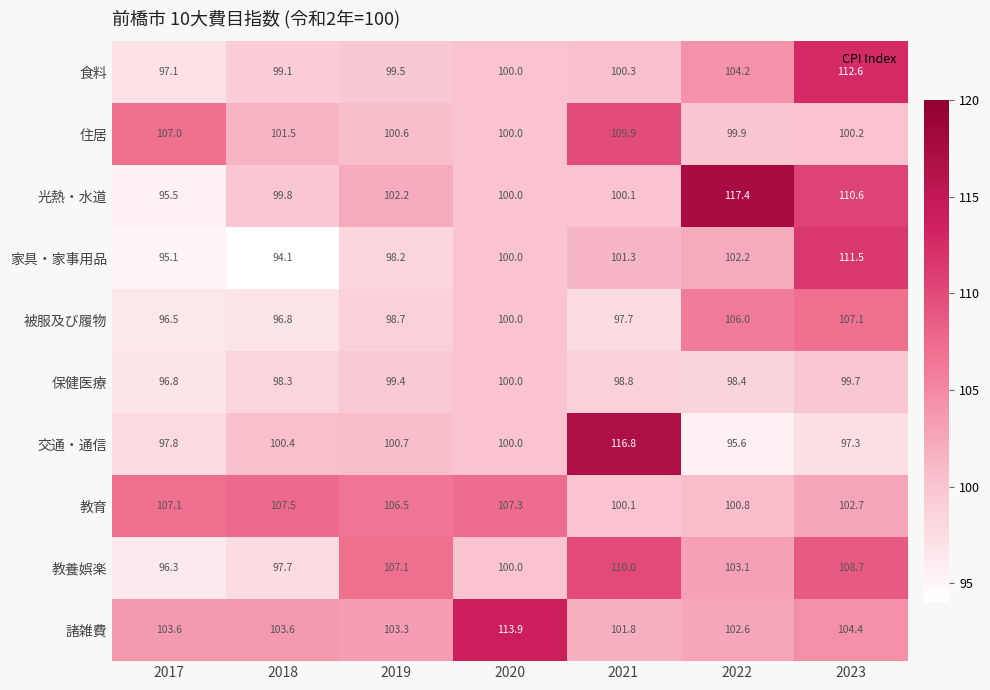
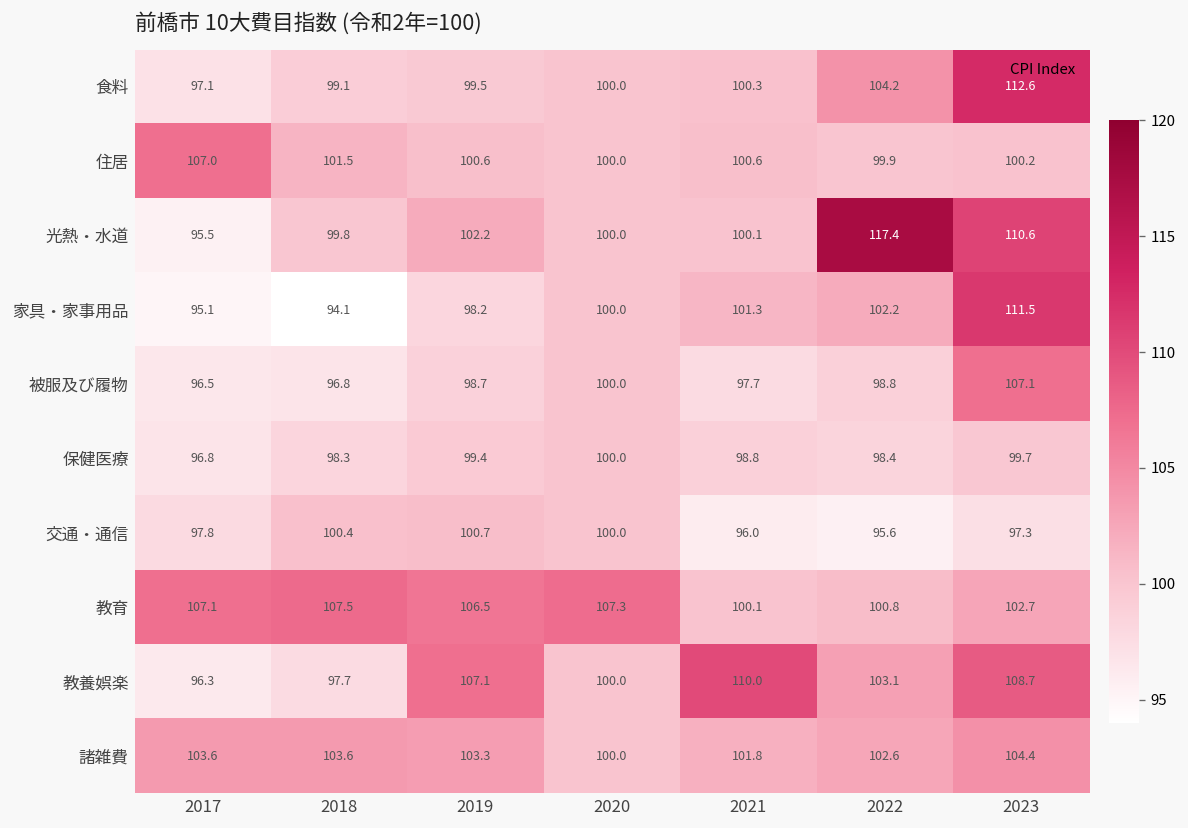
住居, 2021: 109.9 -> 100.6
被服及び履物, 2022: 106.0 -> 98.8
交通・通信, 2021: 116.8 -> 96.0
諸雑費, 2020: 113.9 -> 100.0
